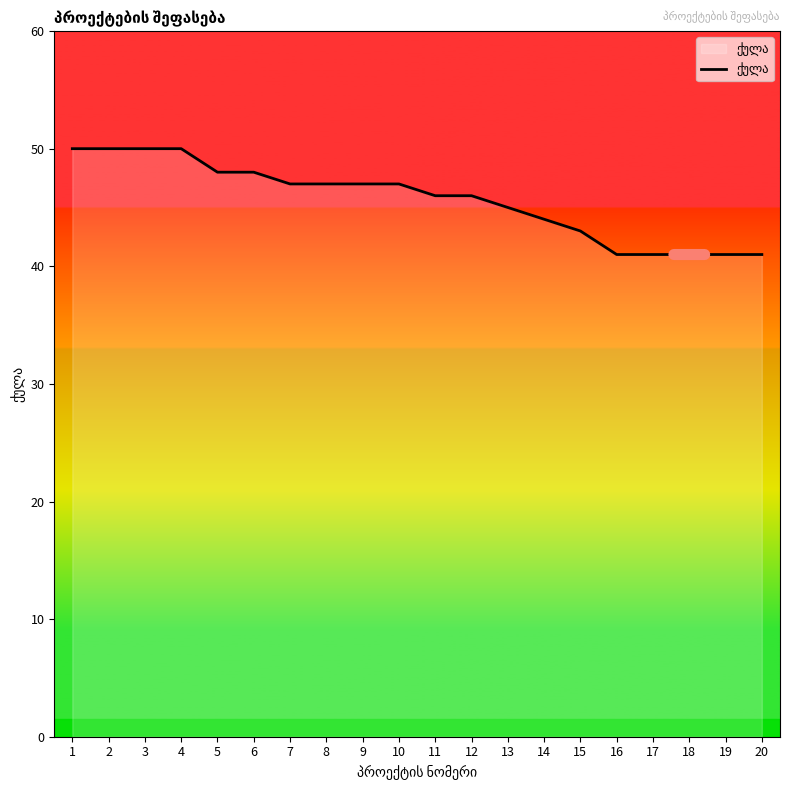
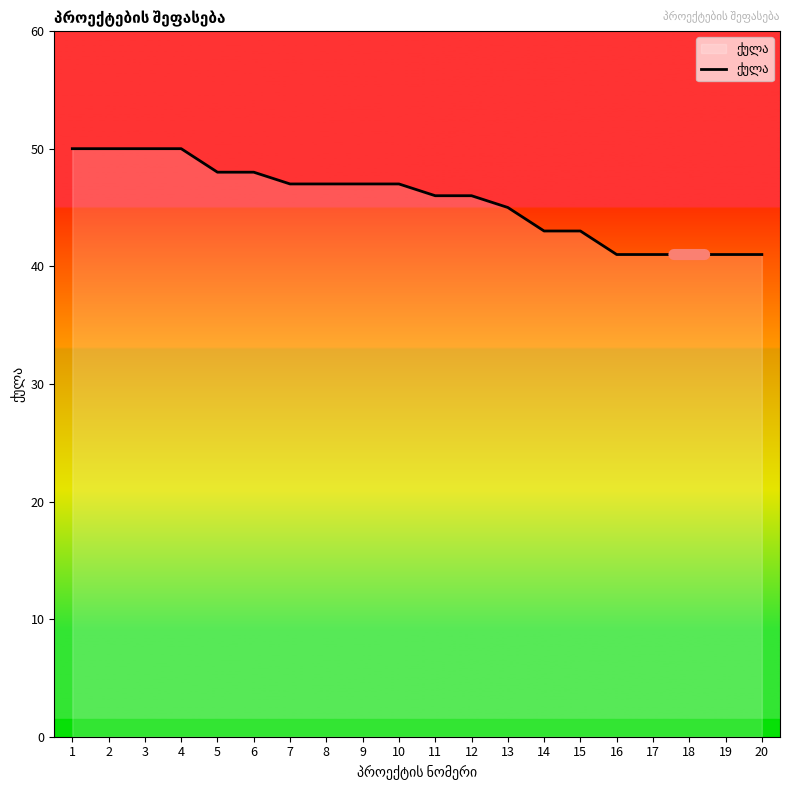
14: 44 -> 43
